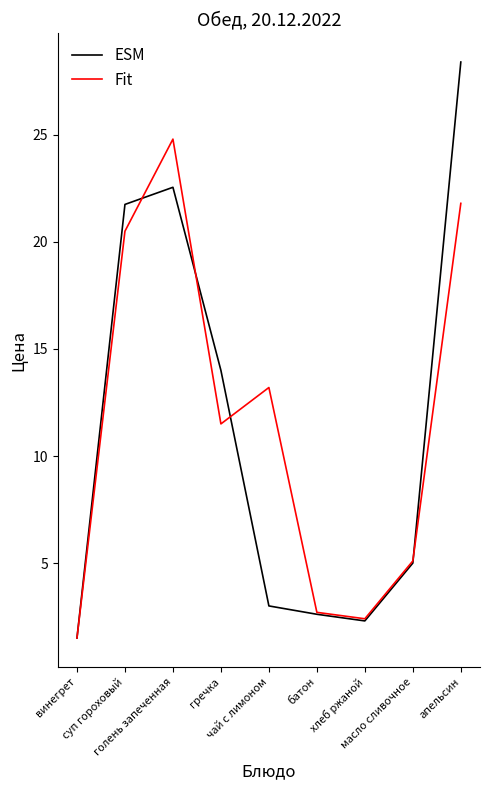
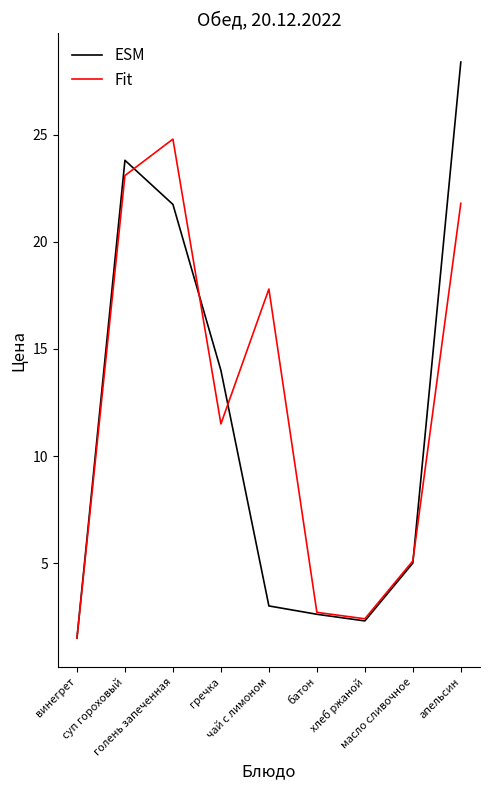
ESM, суп гороховый: 21.8 -> 23.8
Fit, суп гороховый: 20.5 -> 23.1
ESM, голень запеченная: 22.6 -> 21.8
Fit, чай с лимоном: 13.2 -> 17.8
